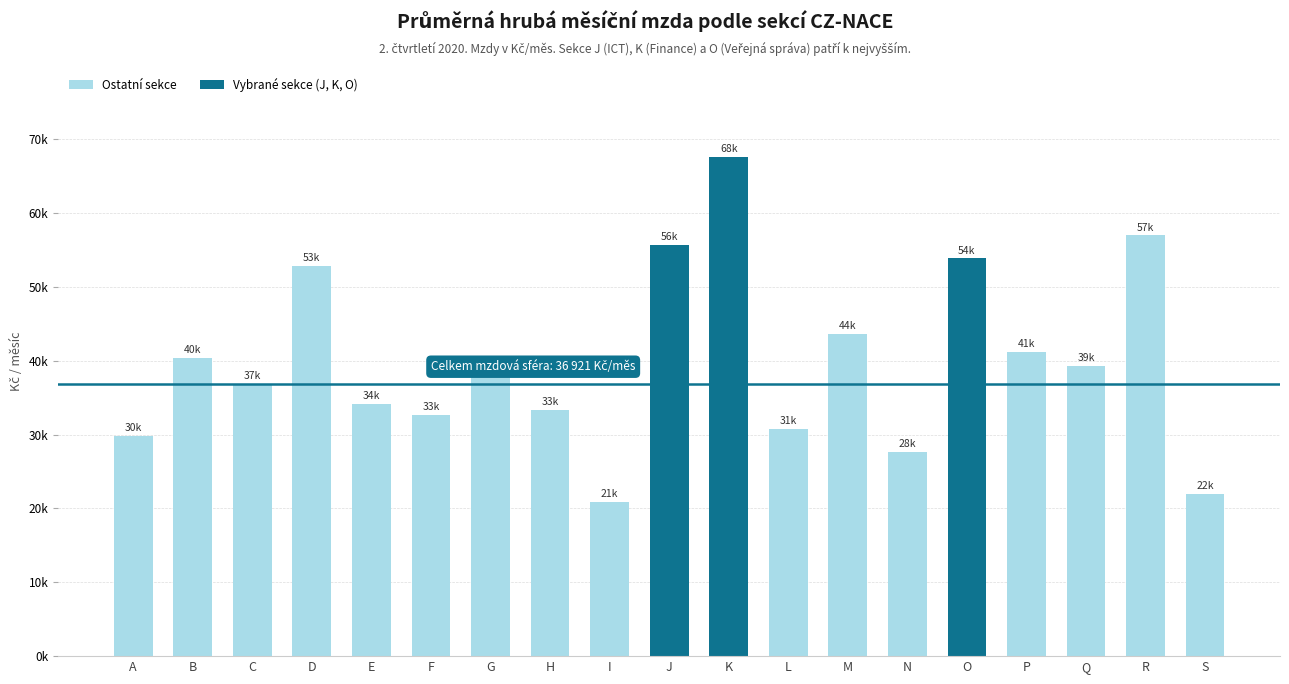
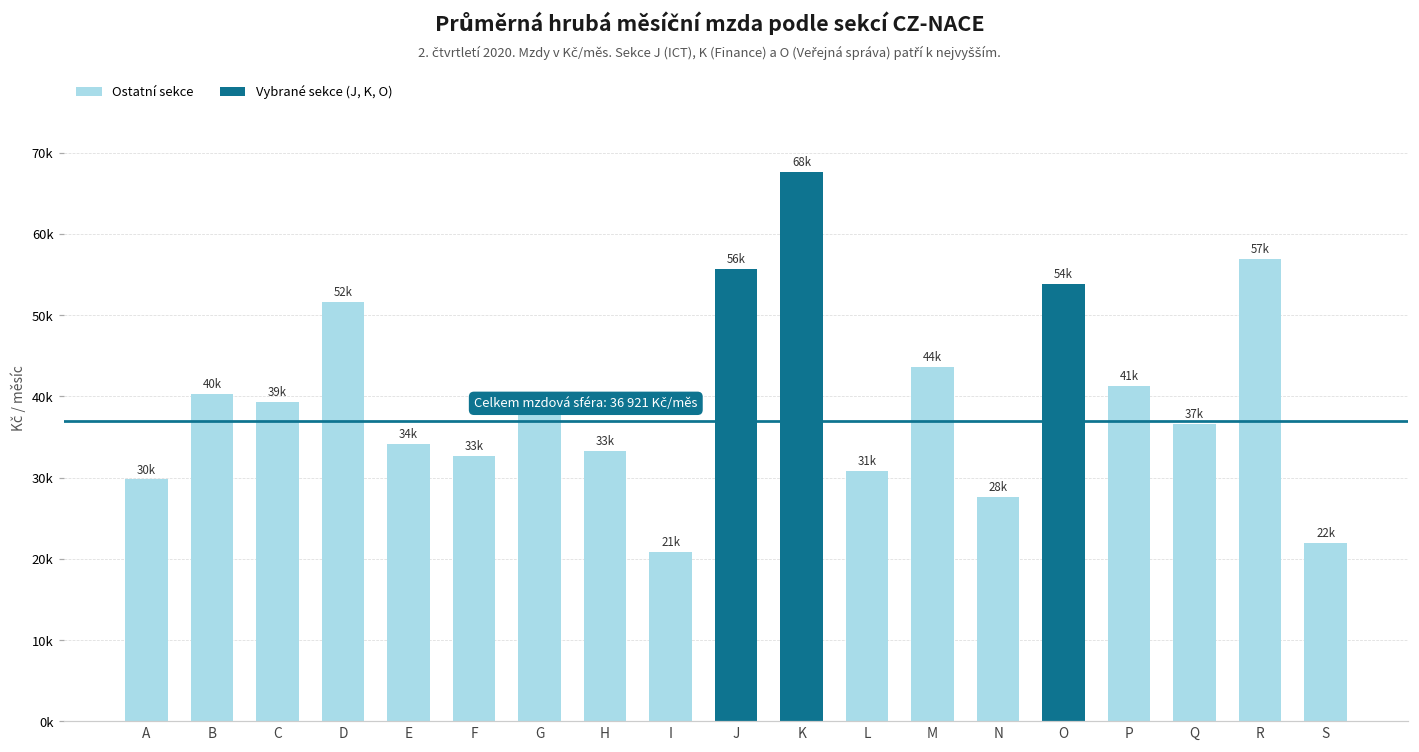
C: 37k -> 39k
D: 53k -> 52k
Q: 39k -> 37k
